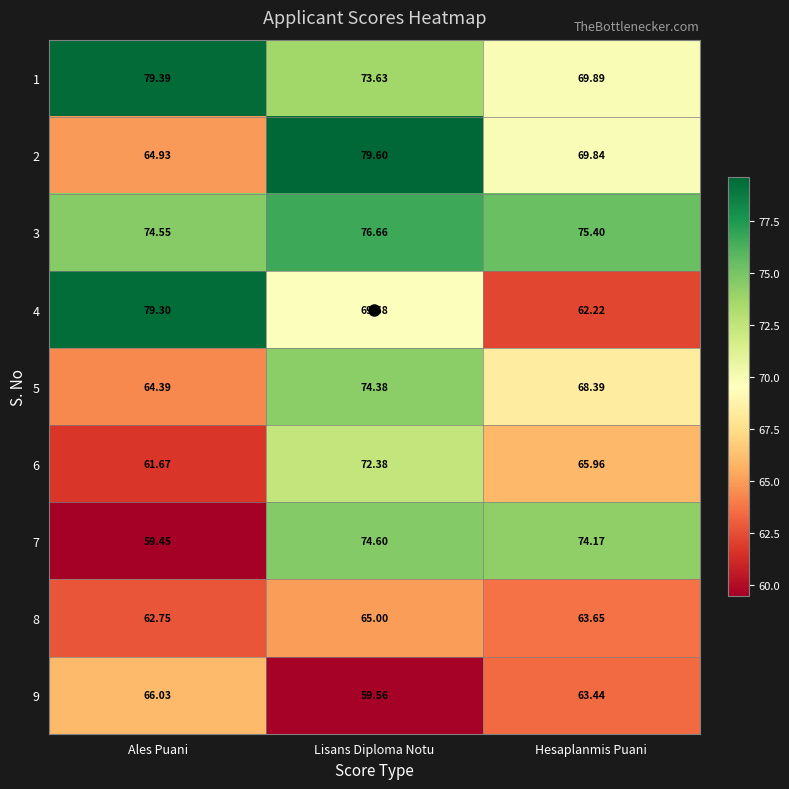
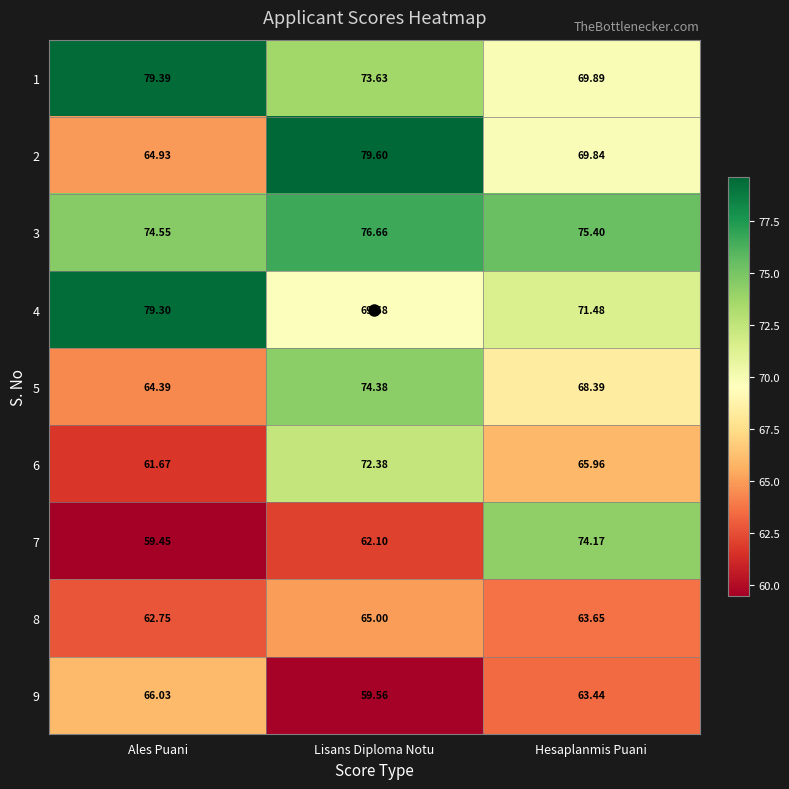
4, Hesaplanmis Puani: 62.22 -> 71.48
7, Lisans Diploma Notu: 74.60 -> 62.10
